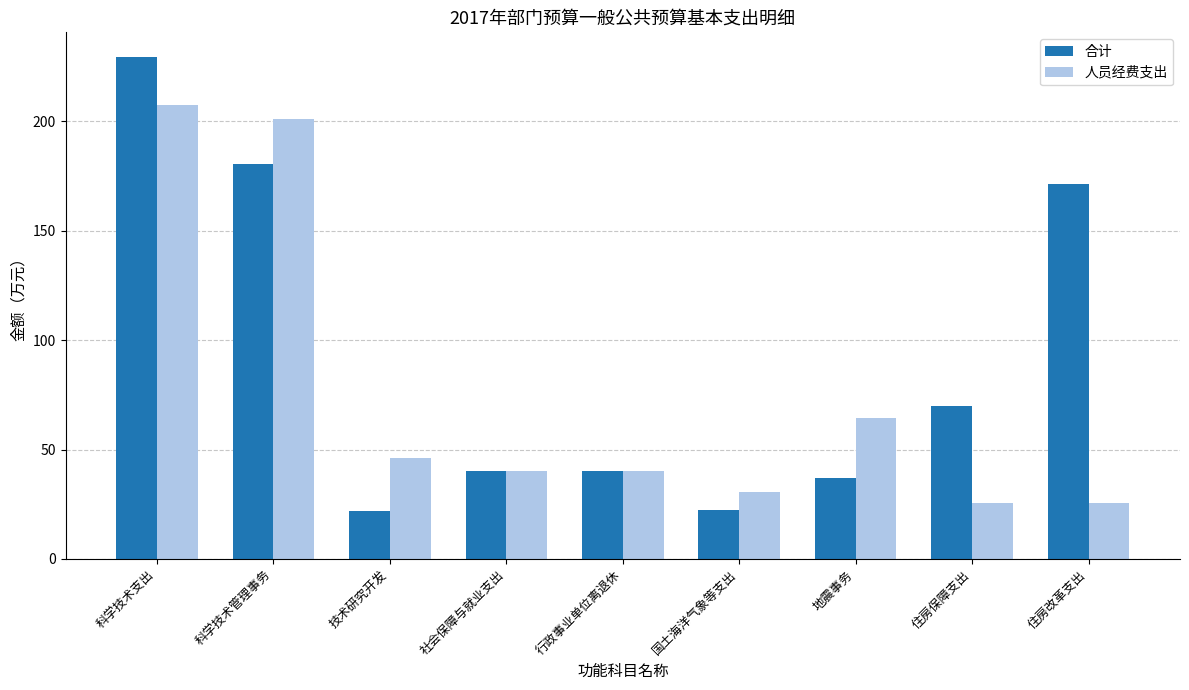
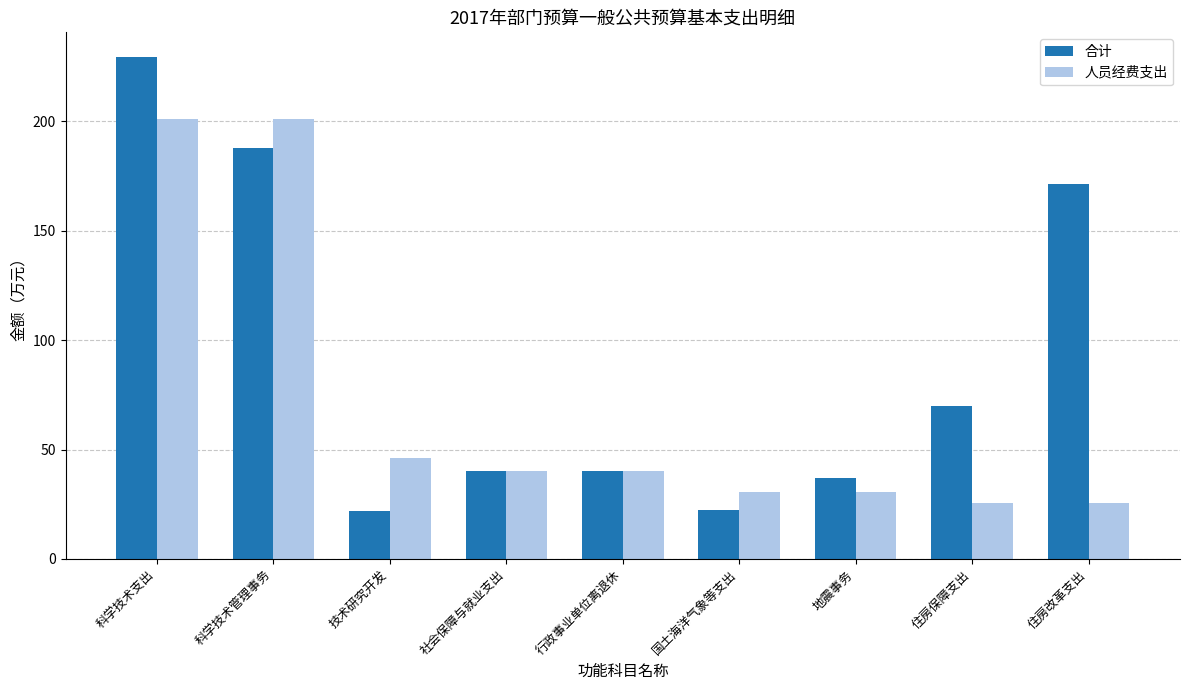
人员经费支出, 科学技术支出: 207 -> 201
合计, 科学技术管理事务: 180 -> 188
人员经费支出, 地震事务: 65 -> 31
